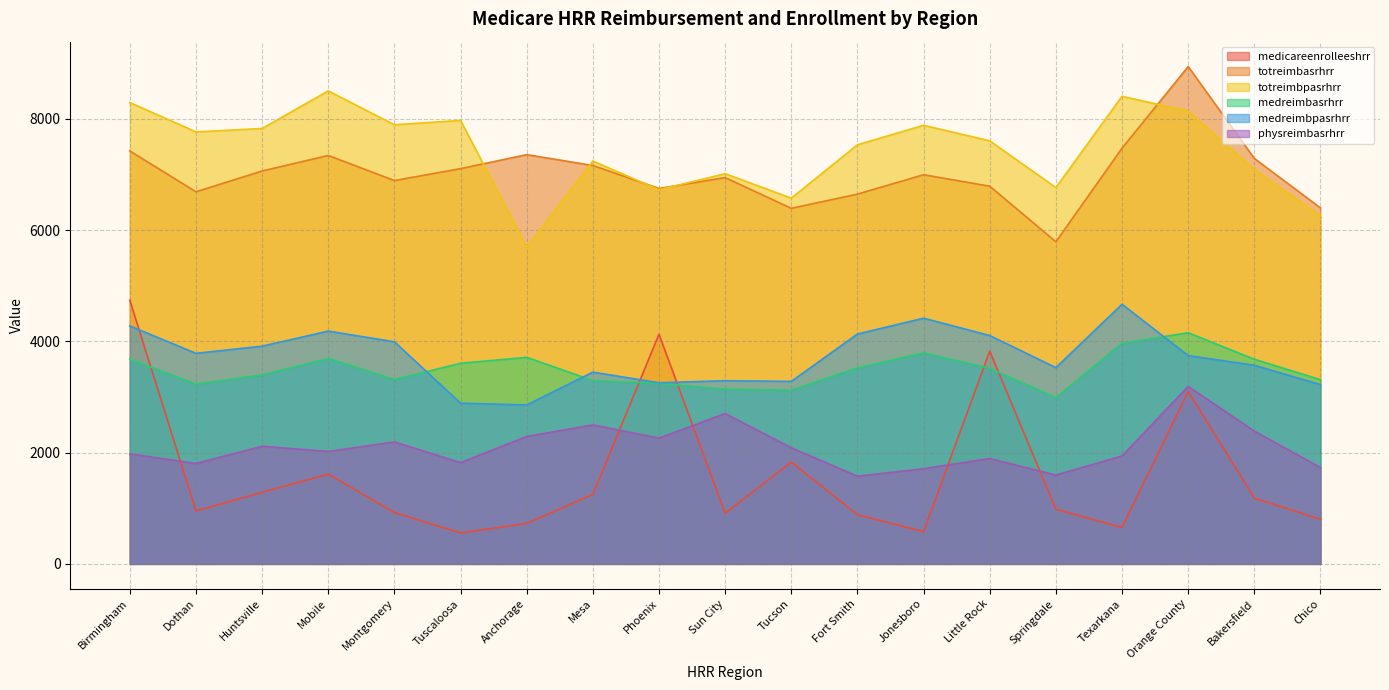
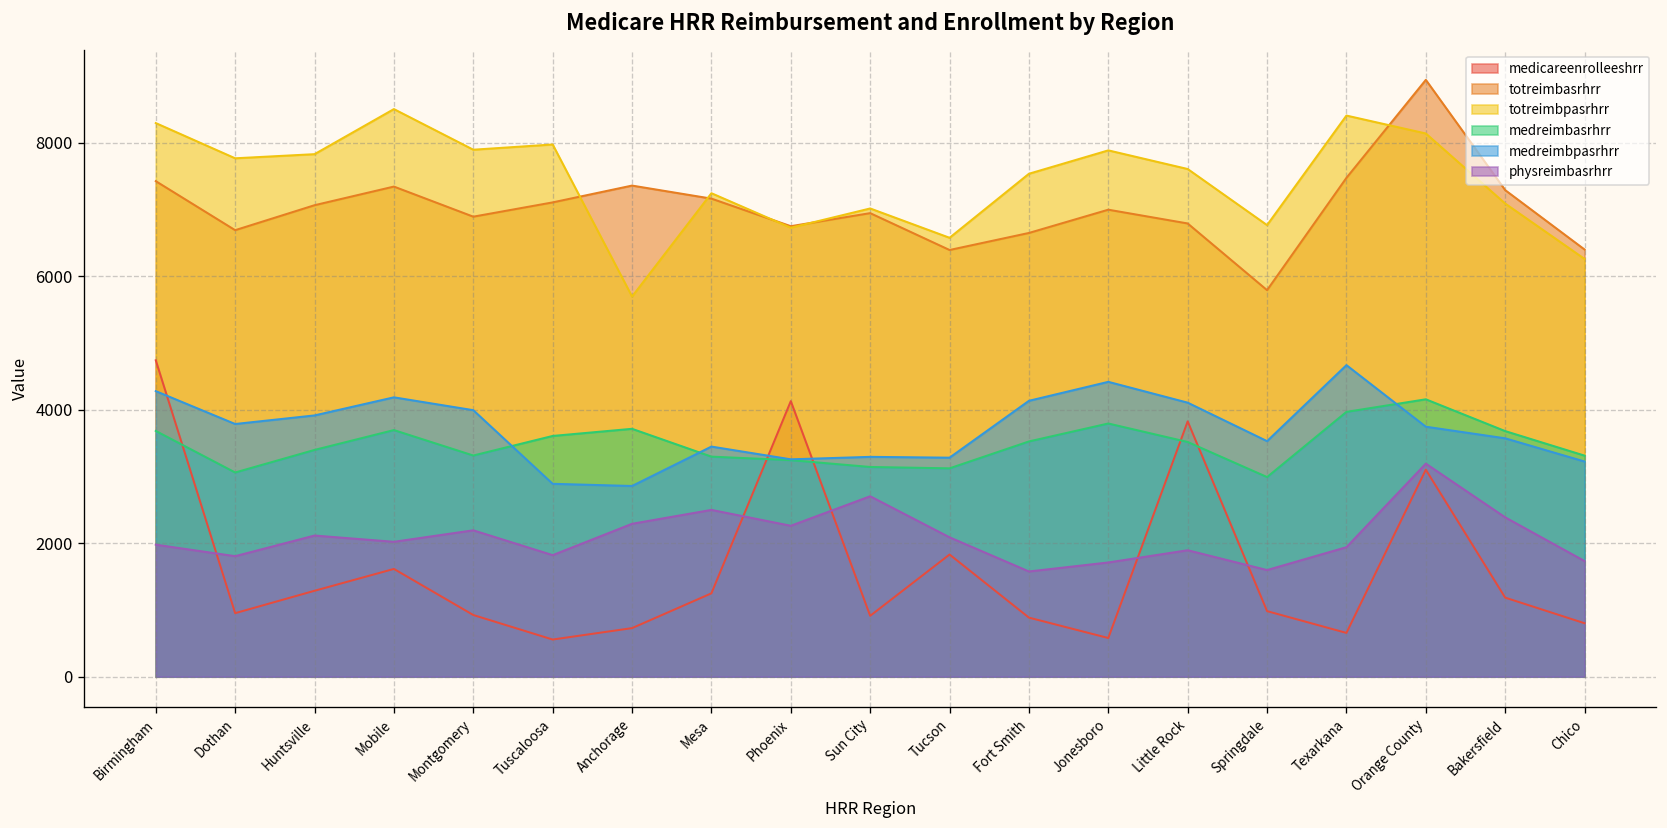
medreimbasrhrr, Dothan: 3200 -> 3100
